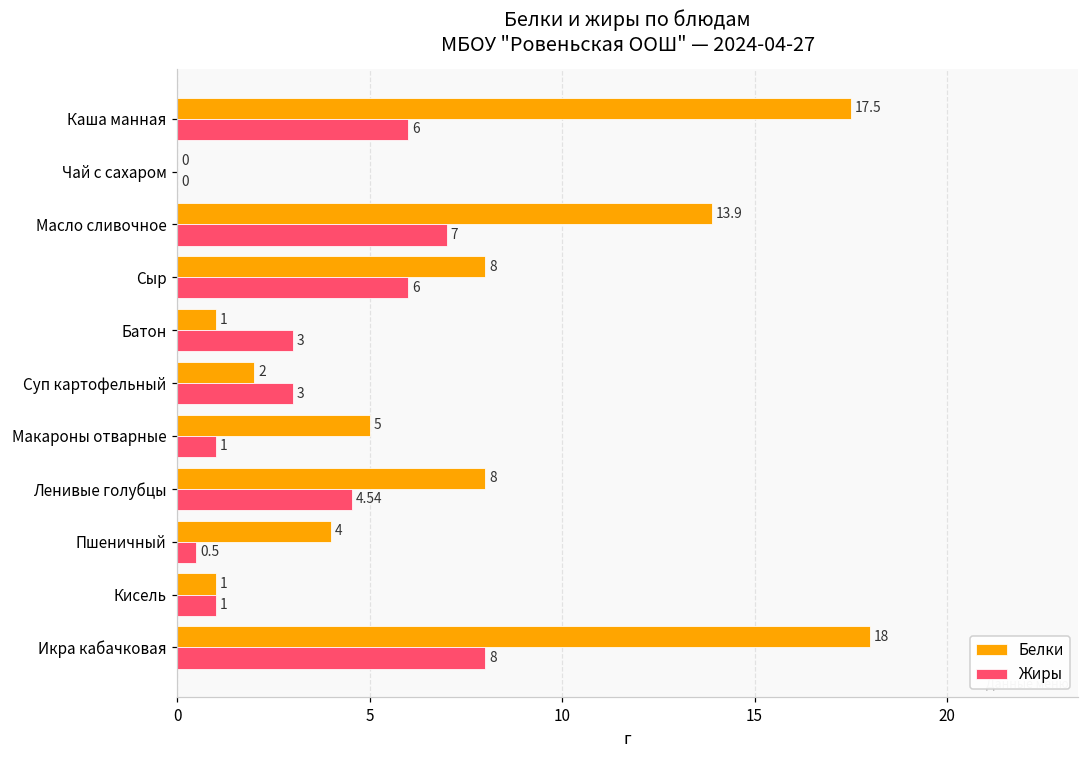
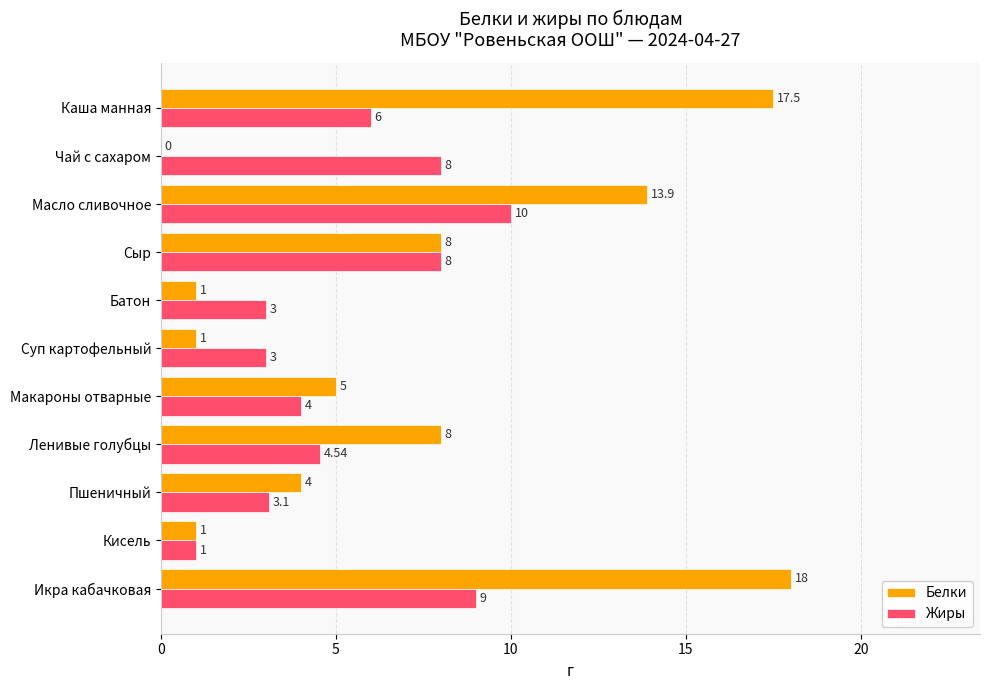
Жиры, Чай с сахаром: 0 -> 8
Жиры, Масло сливочное: 7 -> 10
Жиры, Сыр: 6 -> 8
Белки, Суп картофельный: 2 -> 1
Жиры, Макароны отварные: 1 -> 4
Жиры, Пшеничный: 0.5 -> 3.1
Жиры, Икра кабачковая: 8 -> 9
